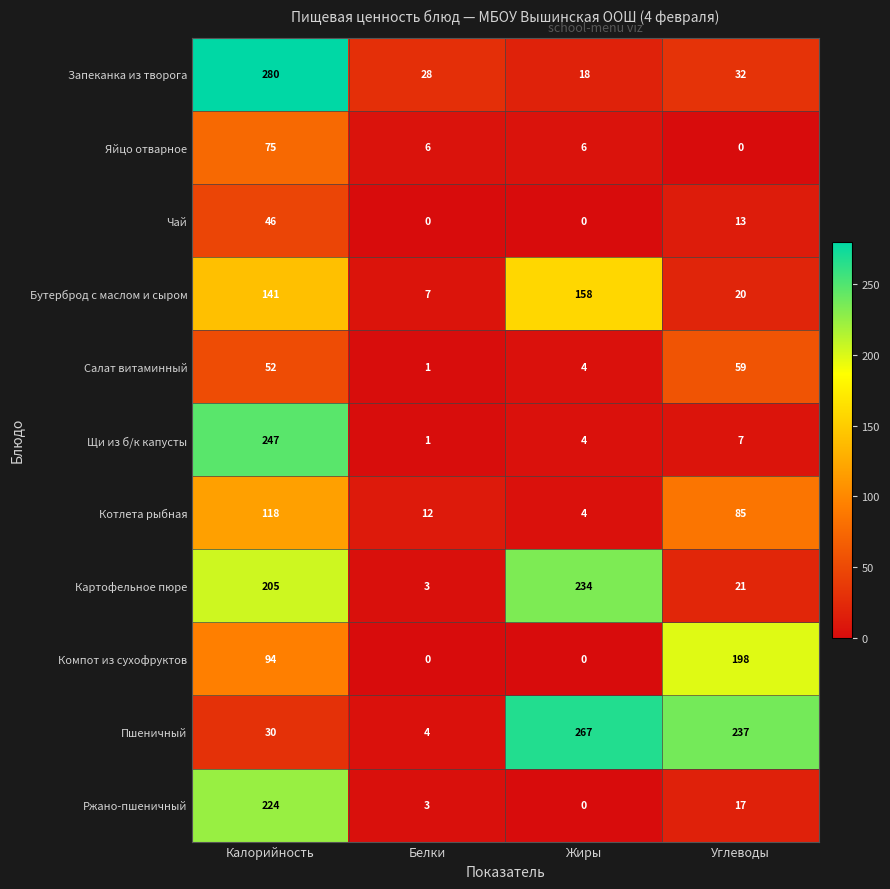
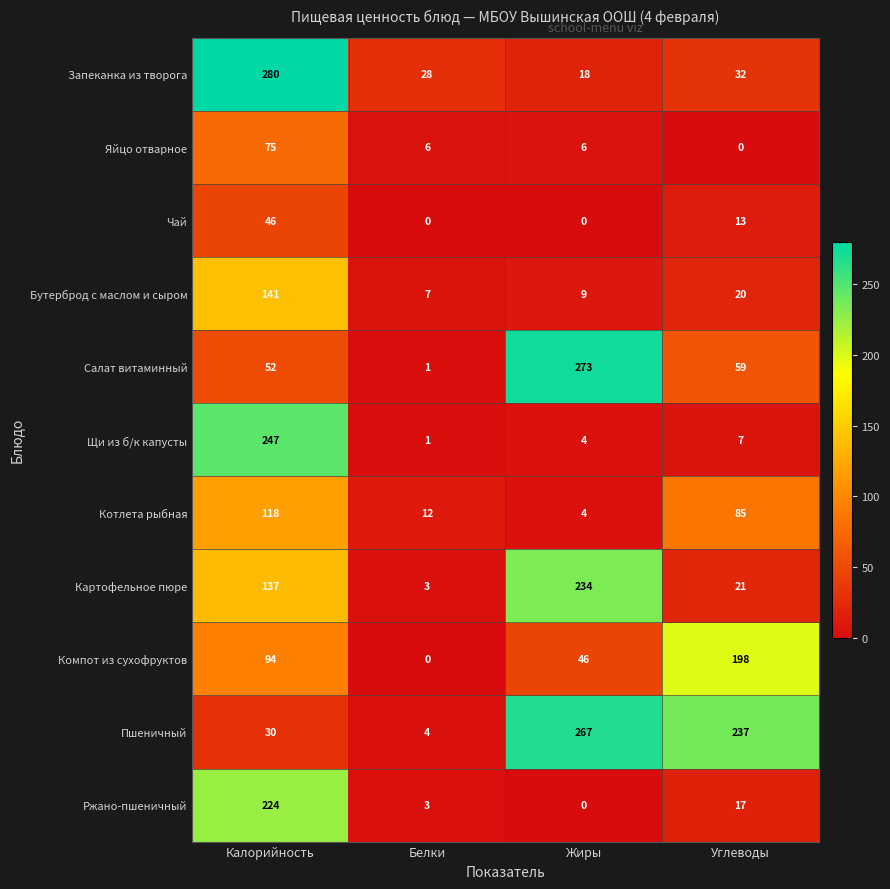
Бутерброд с маслом и сыром, Жиры: 158 -> 9
Салат витаминный, Жиры: 4 -> 273
Картофельное пюре, Калорийность: 205 -> 137
Компот из сухофруктов, Жиры: 0 -> 46
